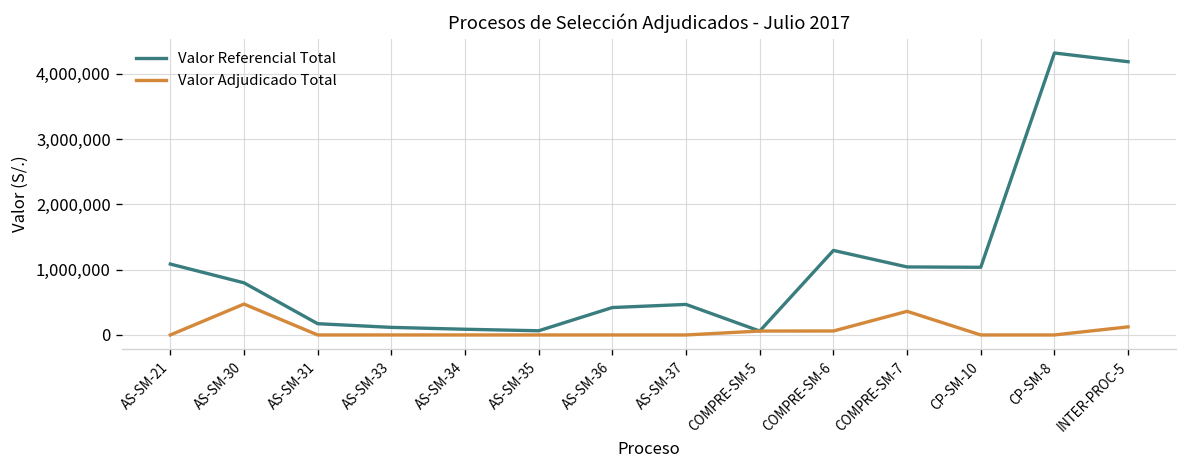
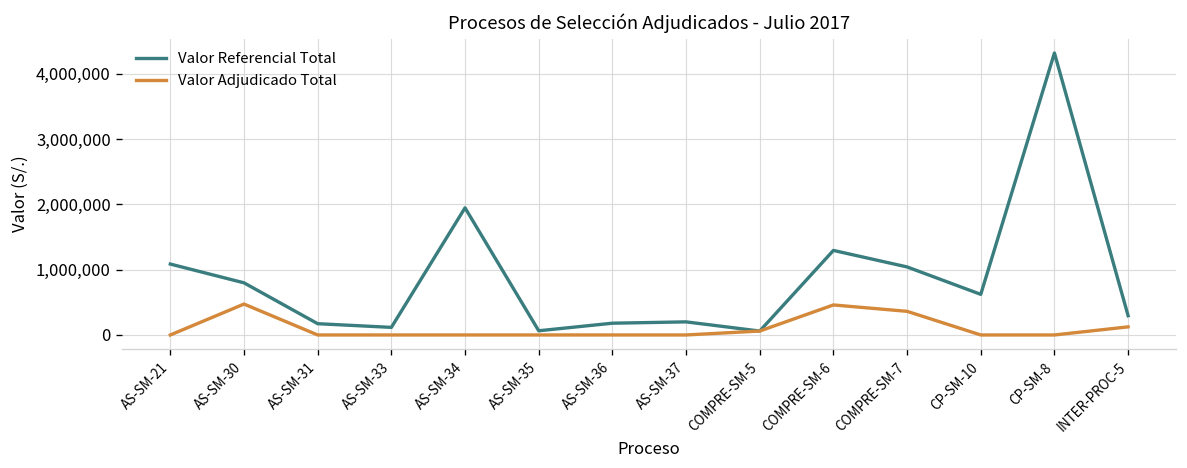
Valor Referencial Total, AS-SM-34: 100,000 -> 1,900,000
Valor Referencial Total, AS-SM-36: 400,000 -> 200,000
Valor Referencial Total, AS-SM-37: 500,000 -> 200,000
Valor Adjudicado Total, COMPRE-SM-6: 100,000 -> 500,000
Valor Referencial Total, CP-SM-10: 1,000,000 -> 600,000
Valor Referencial Total, INTER-PROC-5: 4,200,000 -> 300,000
